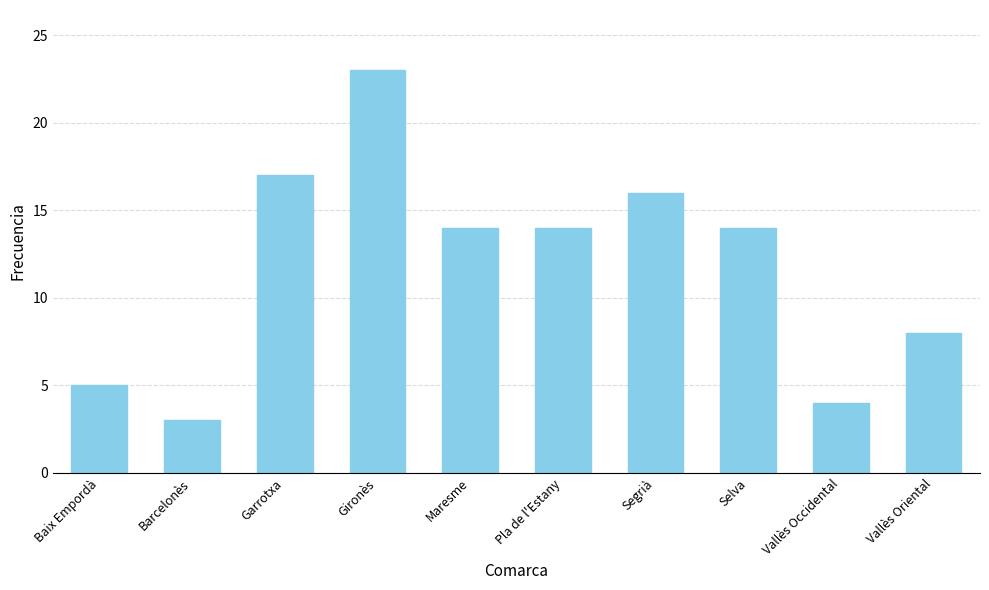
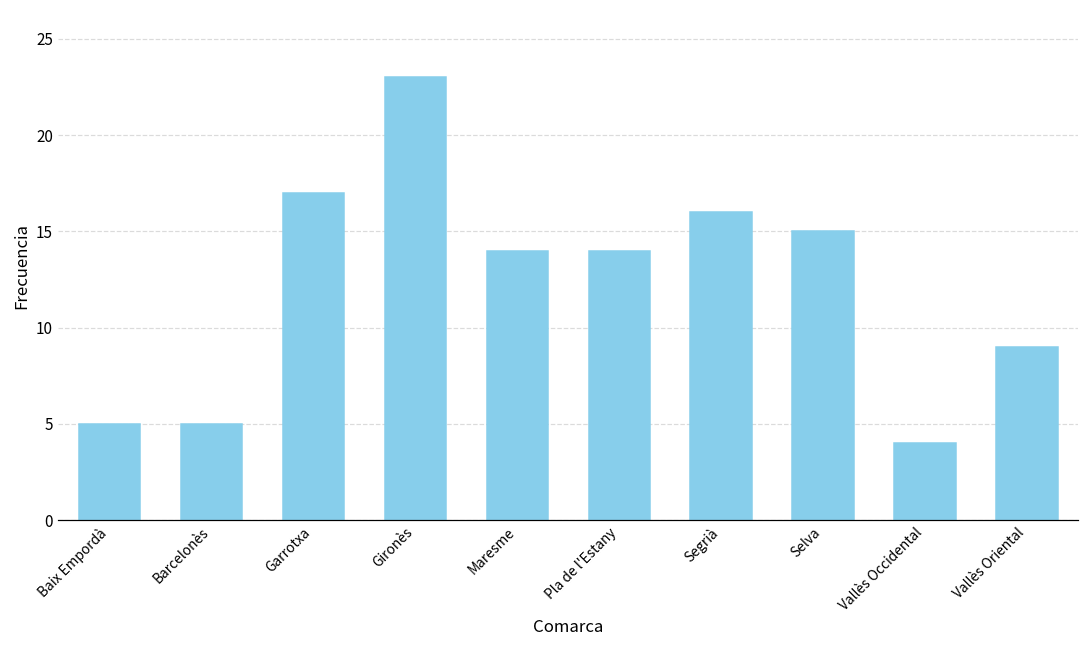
Barcelonès: 3 -> 5
Selva: 14 -> 15
Vallès Oriental: 8 -> 9
